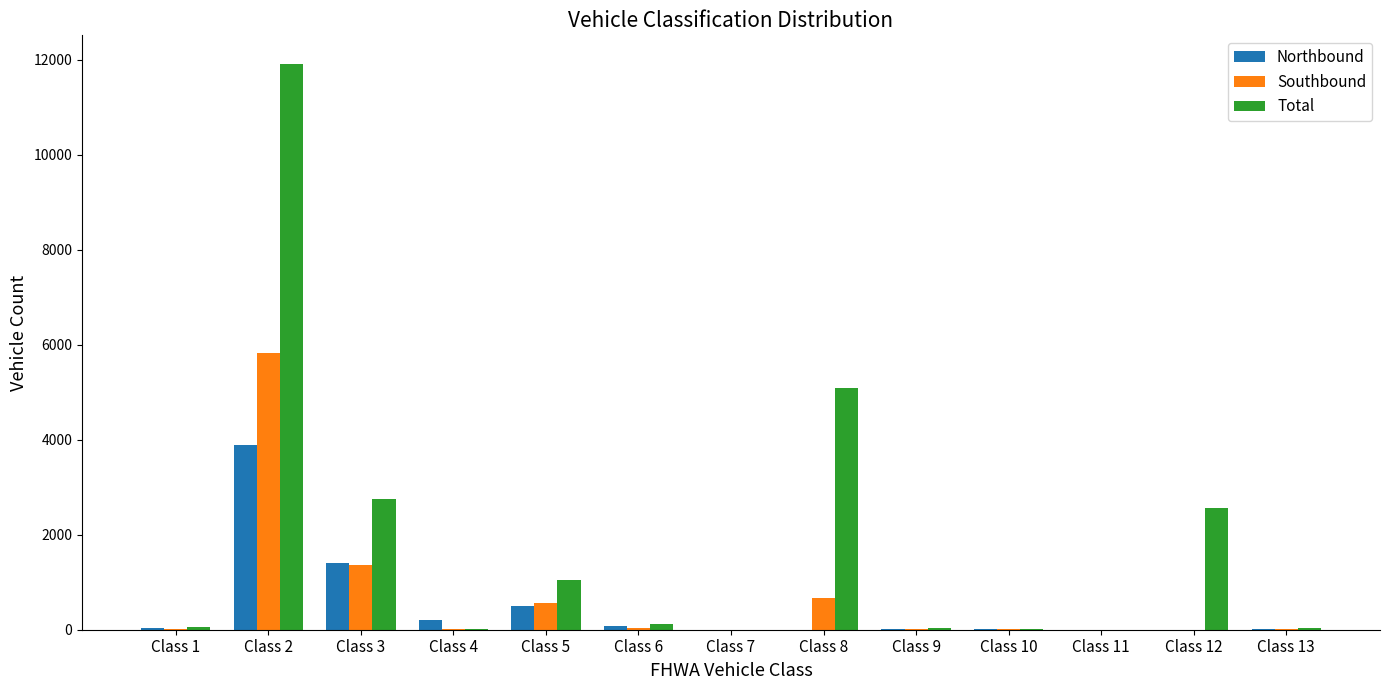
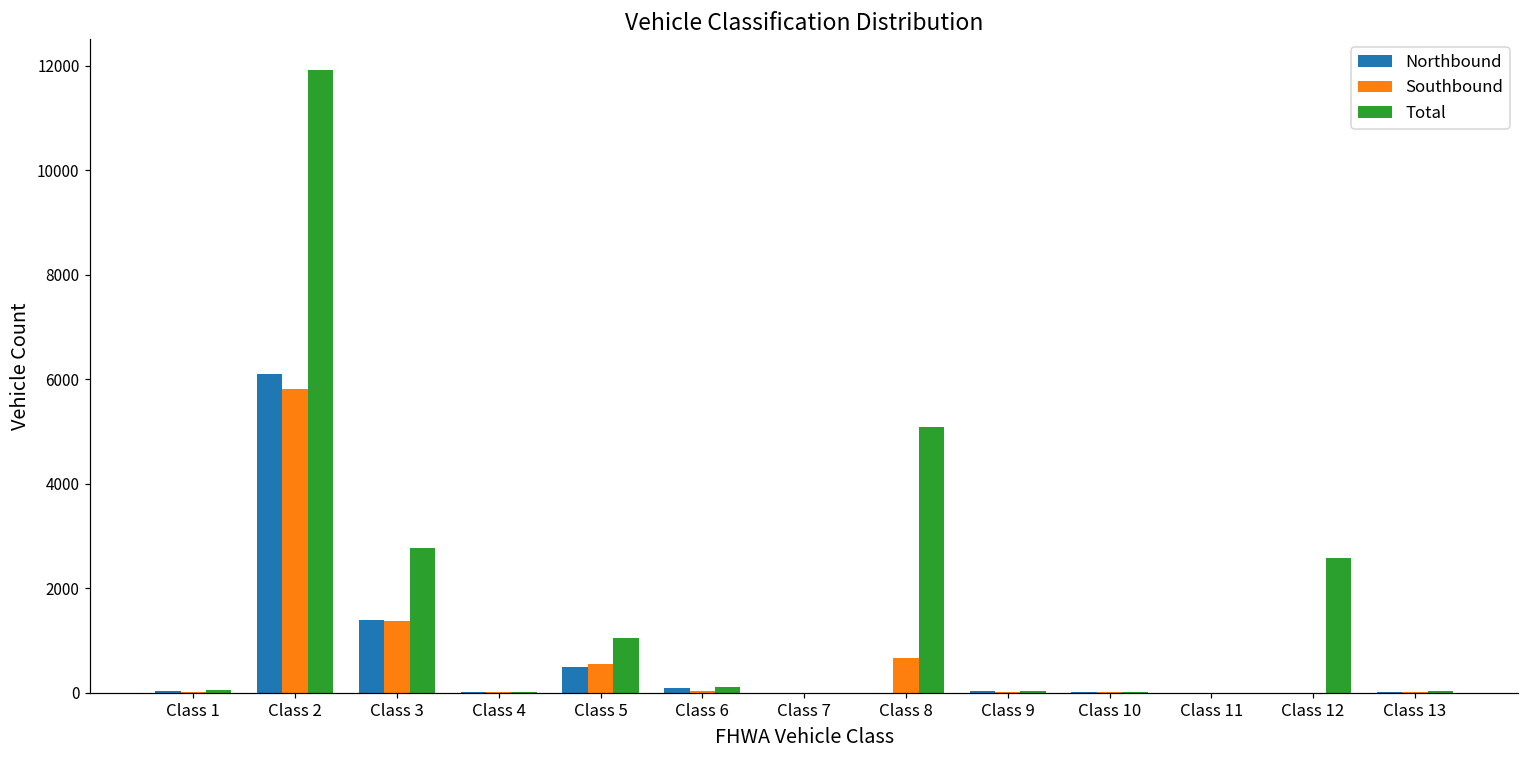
Northbound, Class 2: 3900 -> 6100
Northbound, Class 4: 200 -> 0
